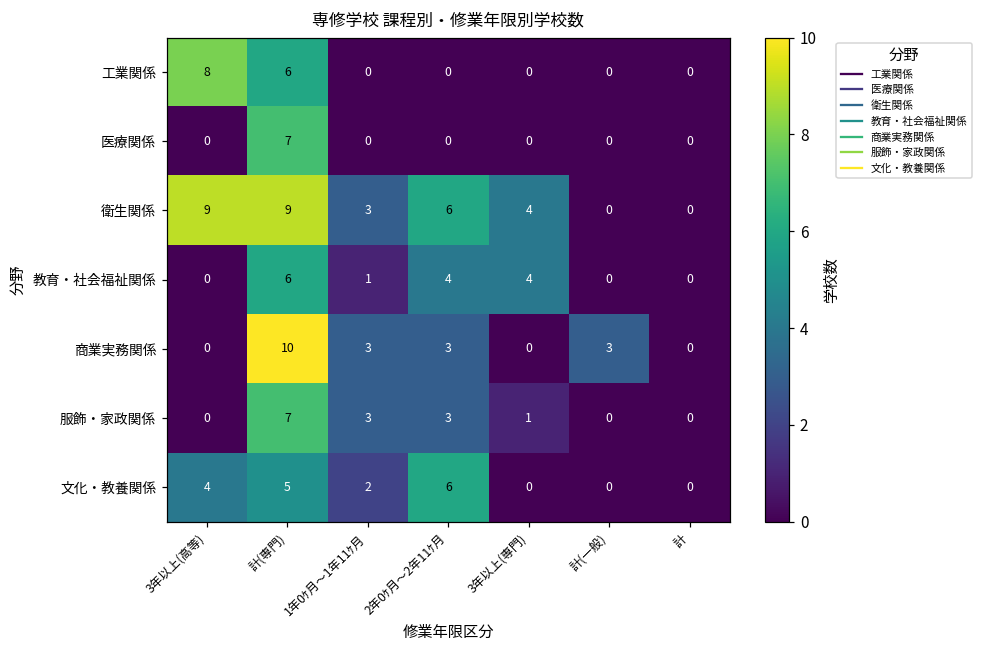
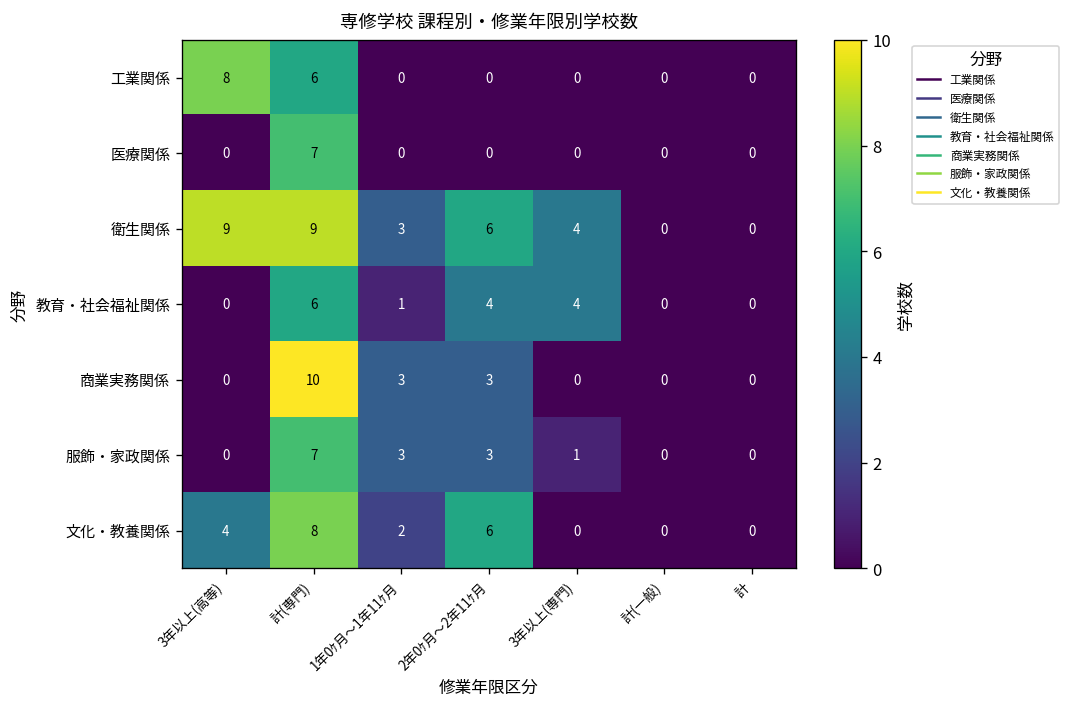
商業実務関係, 計(一般): 3 -> 0
文化・教養関係, 計(専門): 5 -> 8
